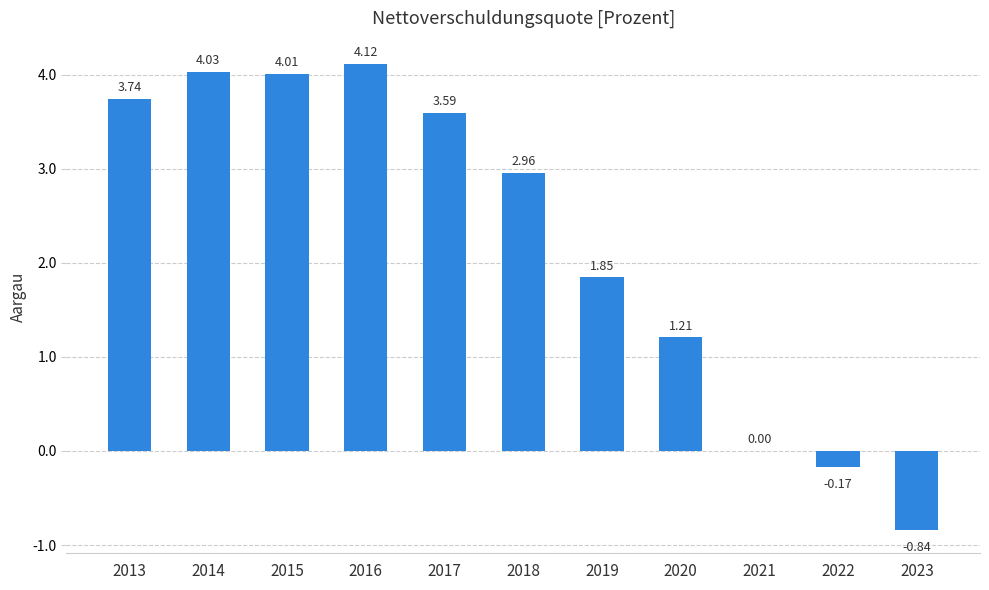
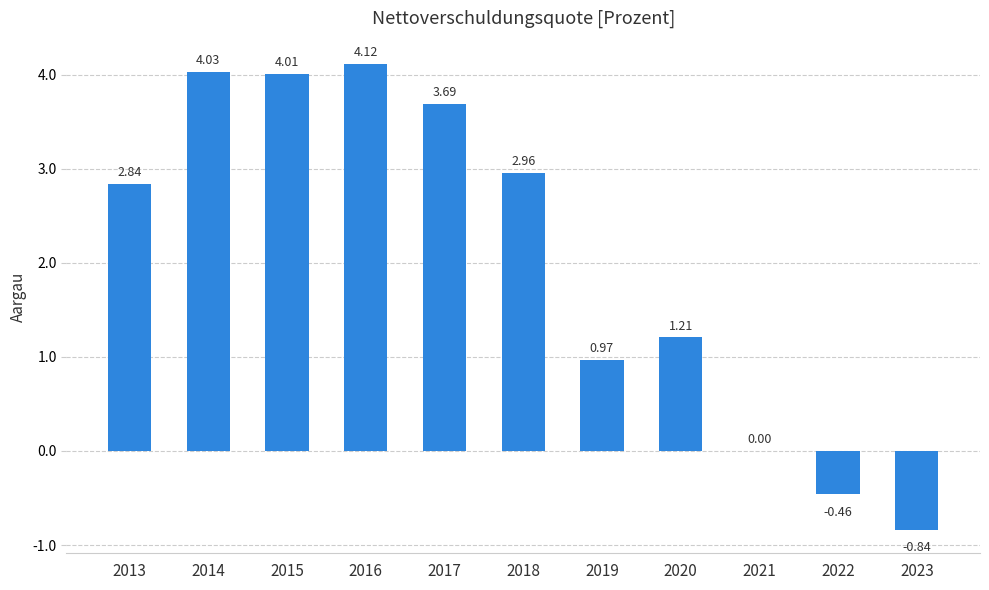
2013: 3.74 -> 2.84
2017: 3.59 -> 3.69
2019: 1.85 -> 0.97
2022: -0.17 -> -0.46
